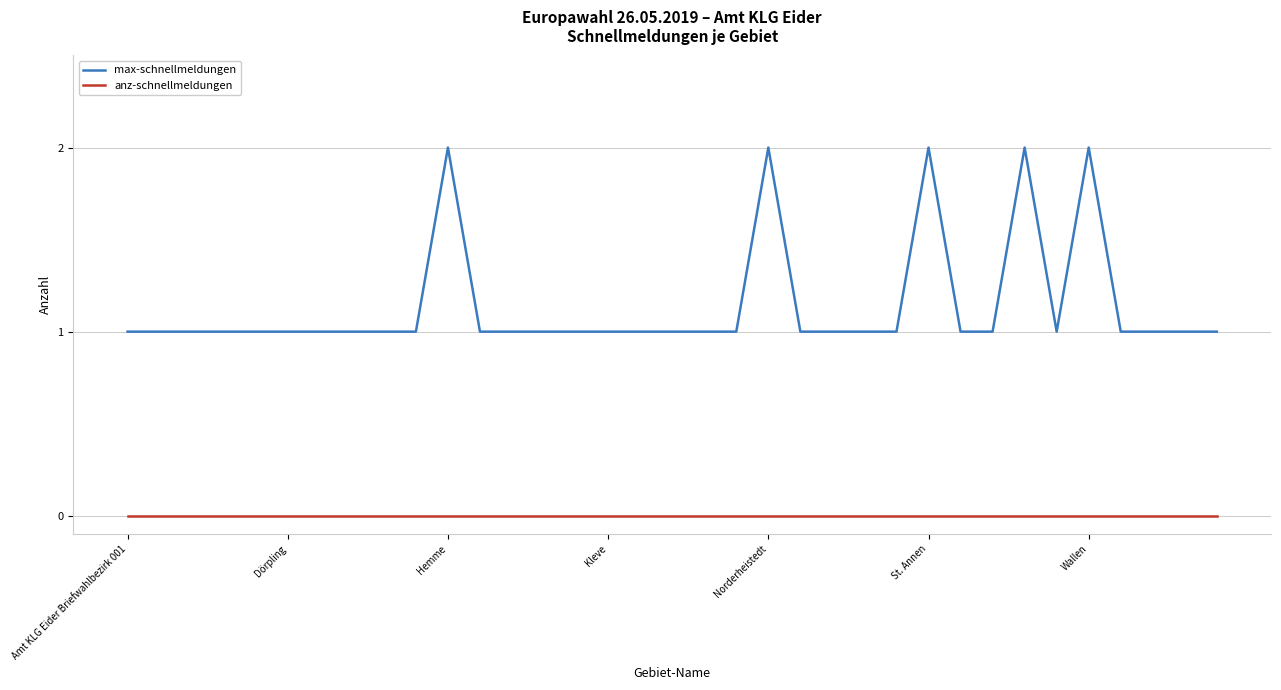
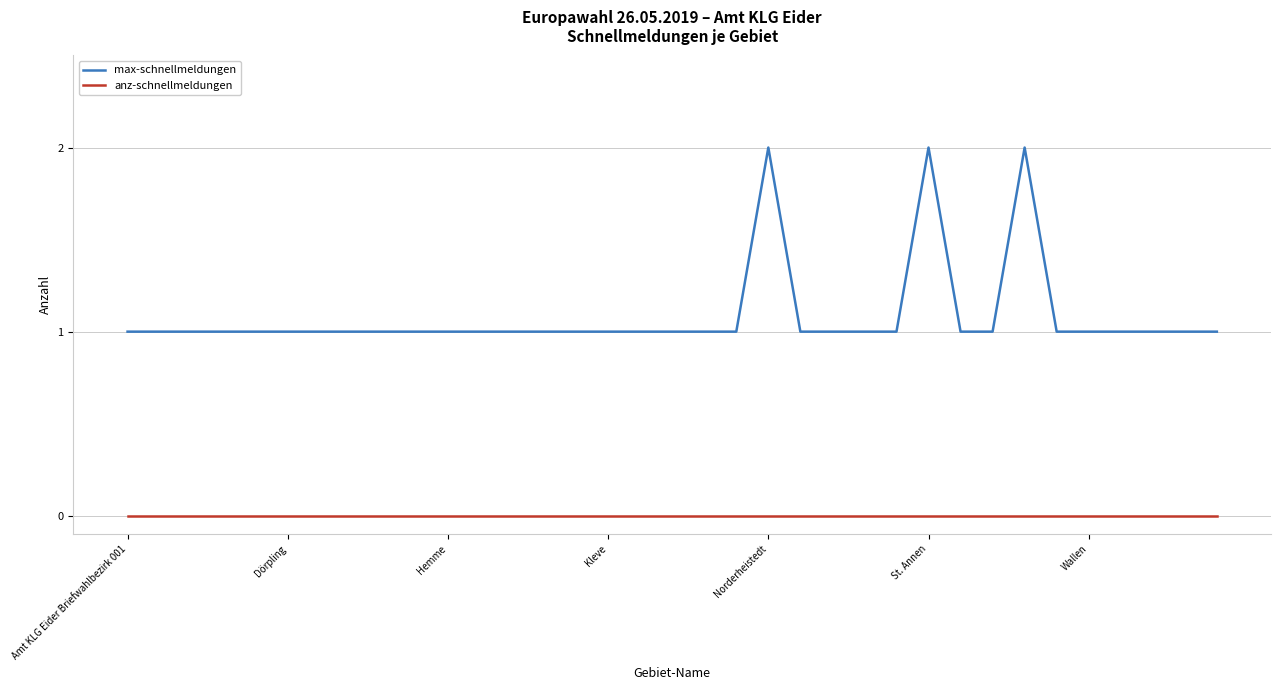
max-schnellmeldungen, Hemme: 2 -> 1
max-schnellmeldungen, Wallen: 2 -> 1
